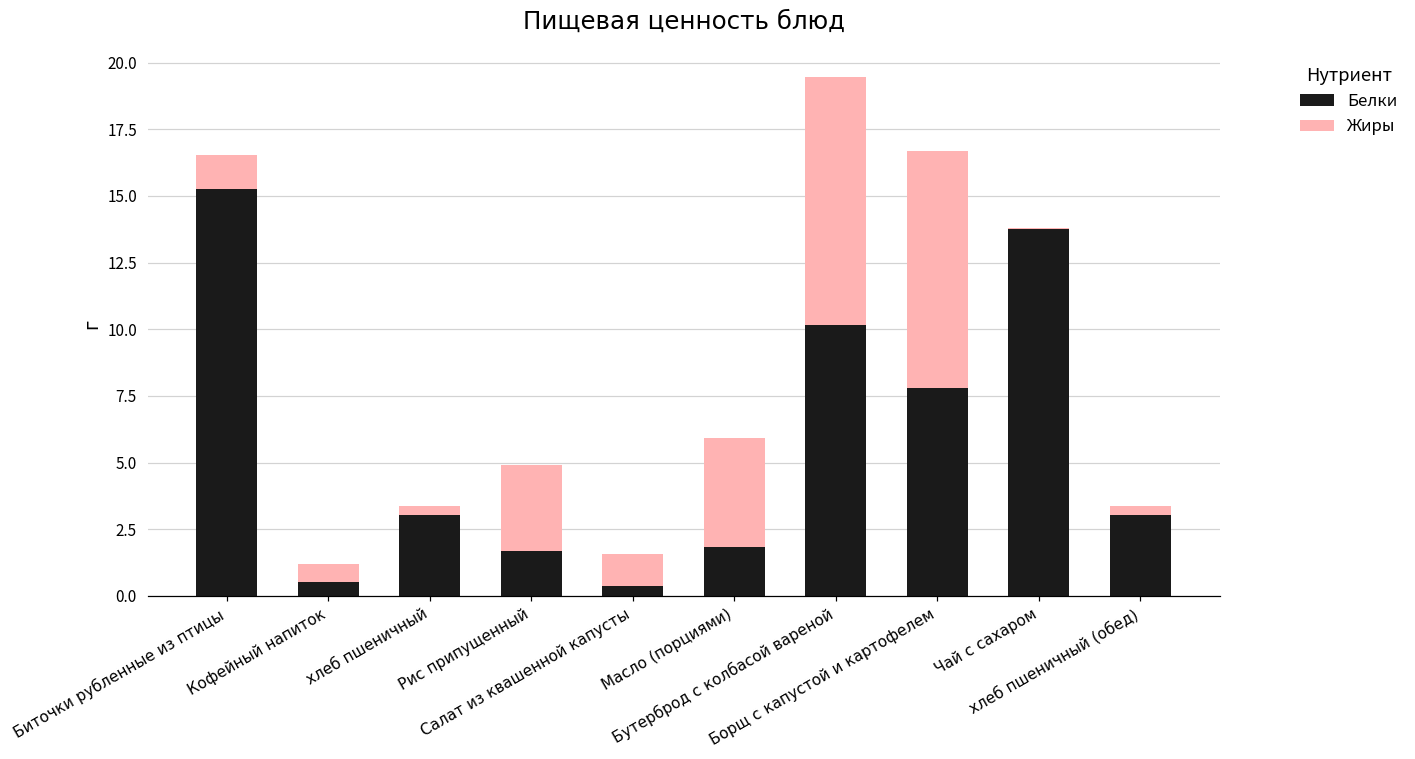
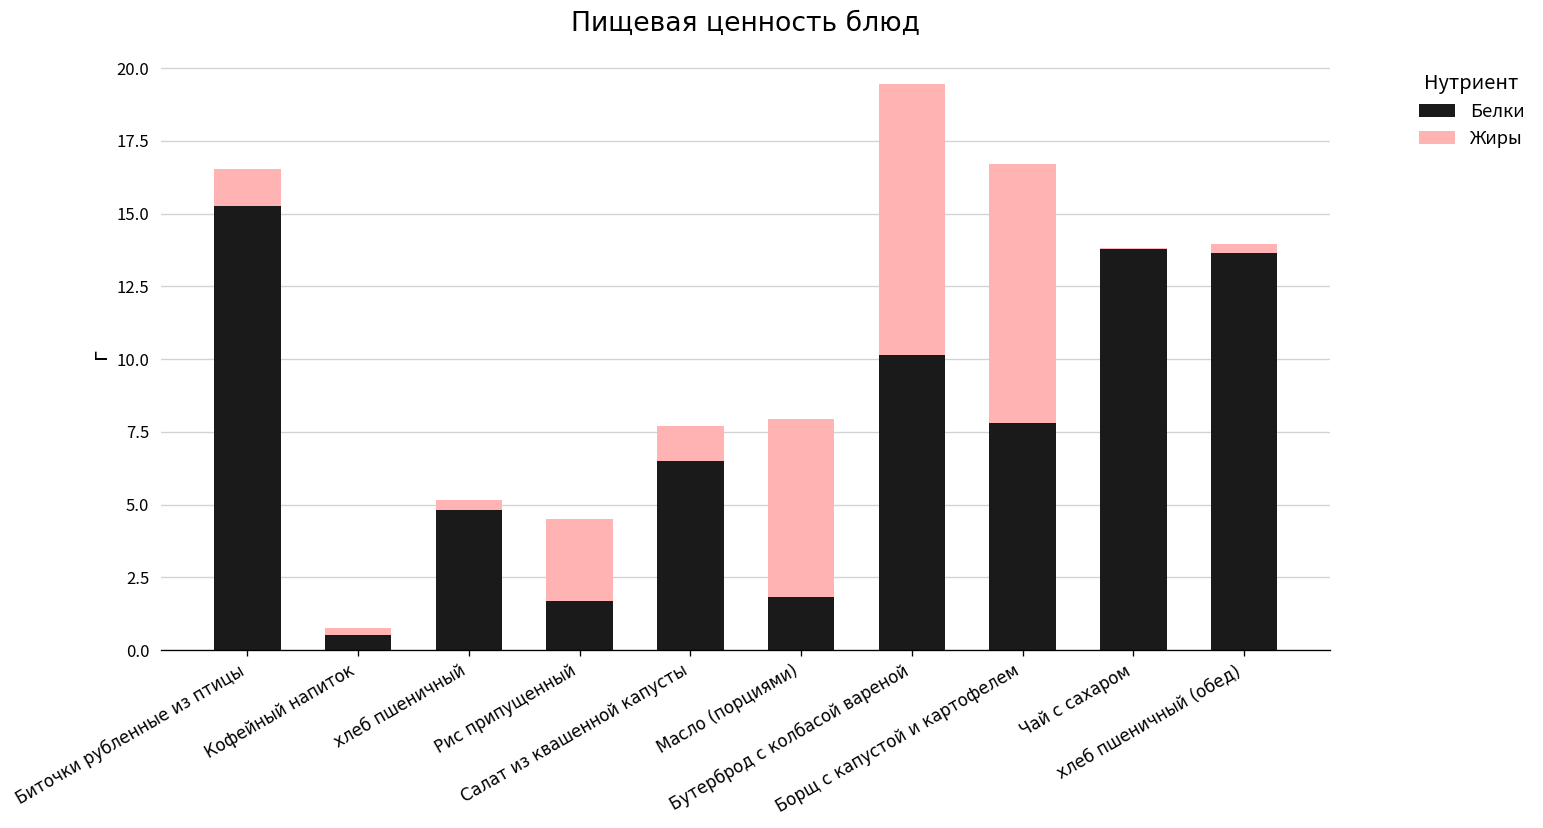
Жиры, Кофейный напиток: 0.7 -> 0.2
Белки, хлеб пшеничный: 3.0 -> 4.8
Жиры, Рис припущенный: 3.2 -> 2.8
Белки, Салат из квашенной капусты: 0.4 -> 6.5
Жиры, Масло (порциями): 4.1 -> 6.1
Белки, хлеб пшеничный (обед): 3.0 -> 13.6
